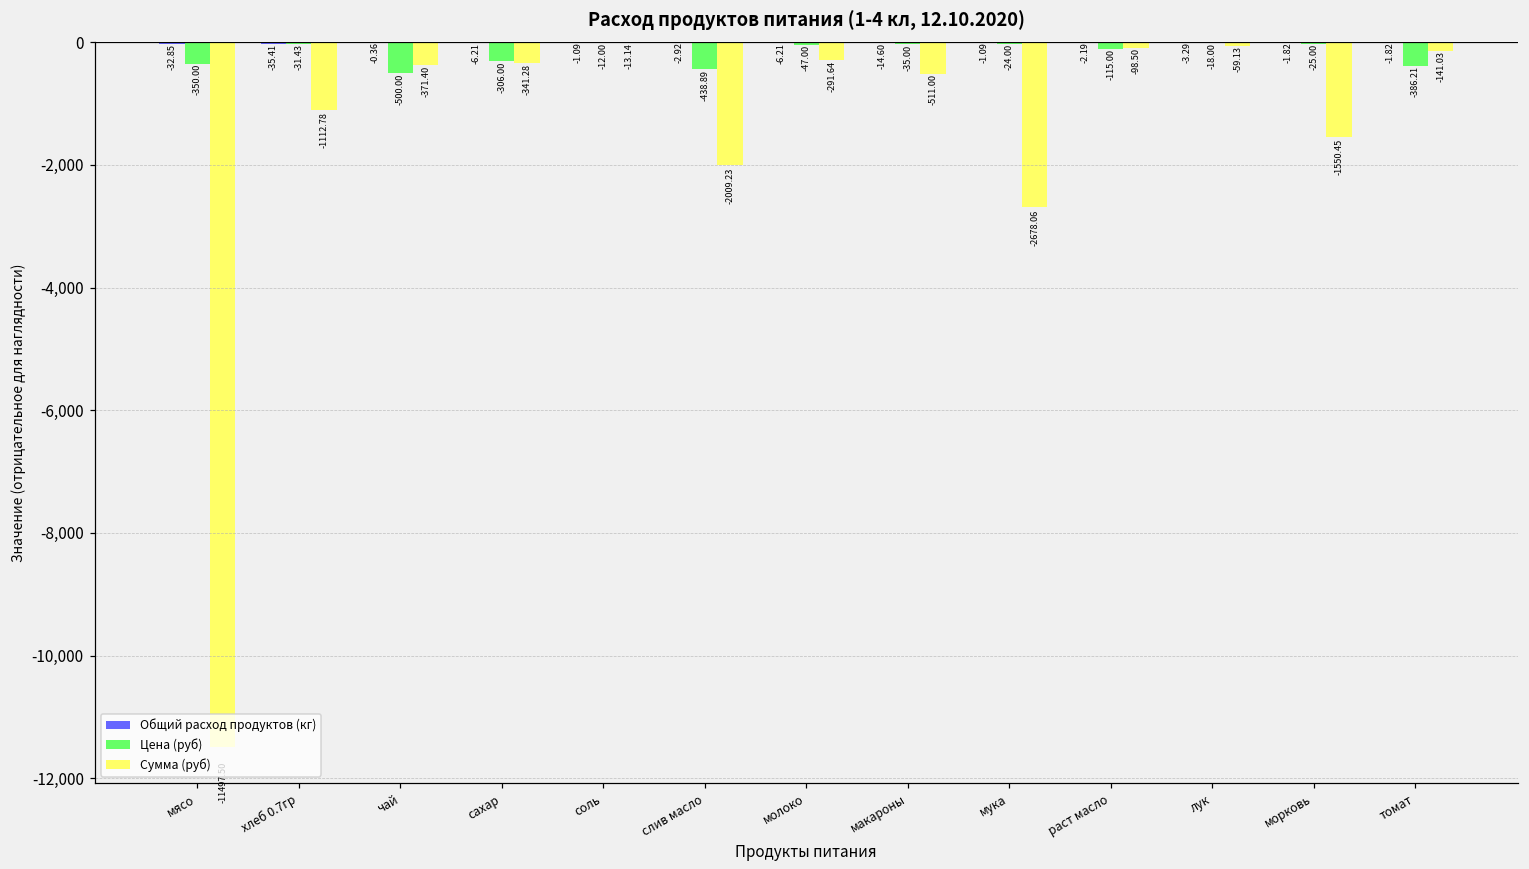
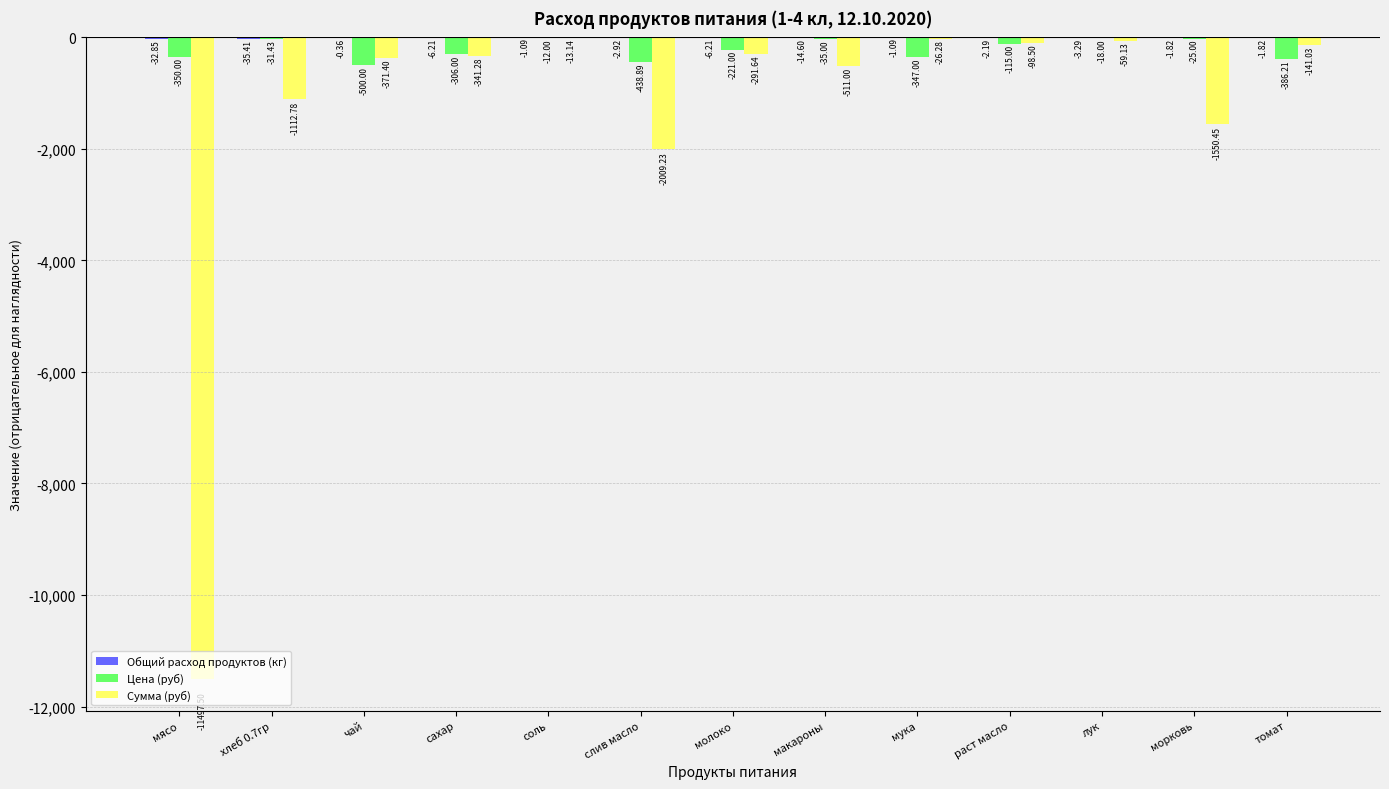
Цена (руб), молоко: -47.00 -> -221.00
Цена (руб), мука: -24.00 -> -347.00
Сумма (руб), мука: -2678.06 -> -26.28
